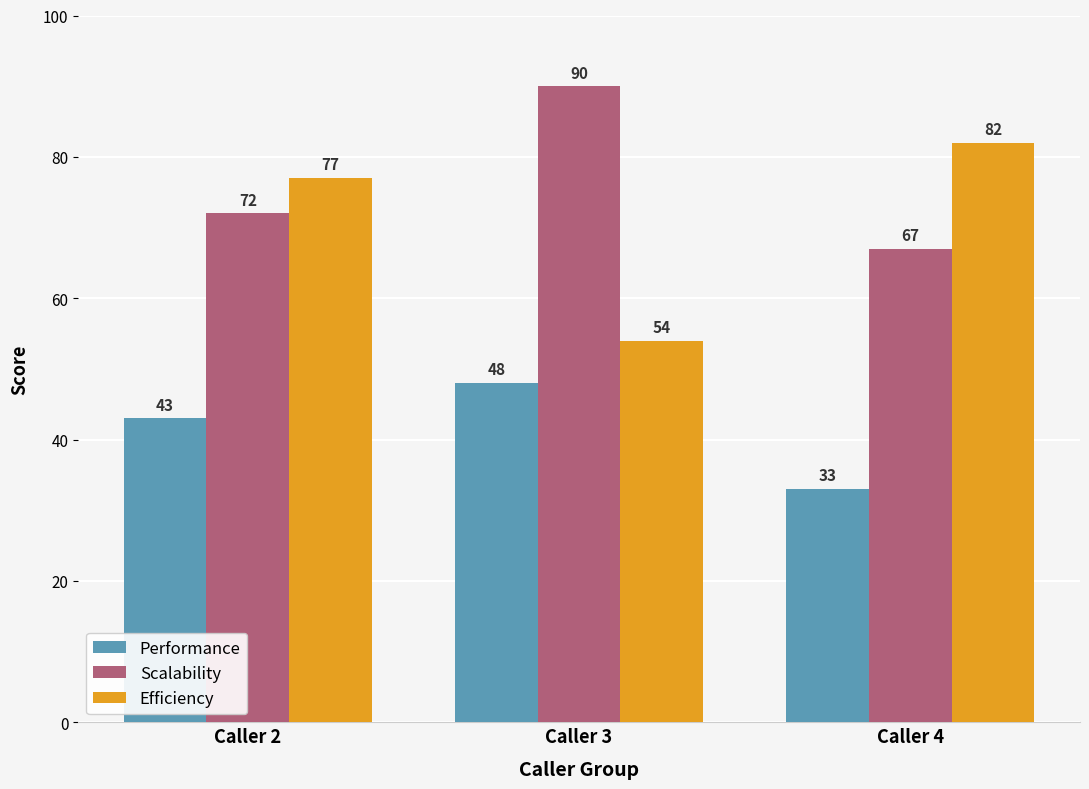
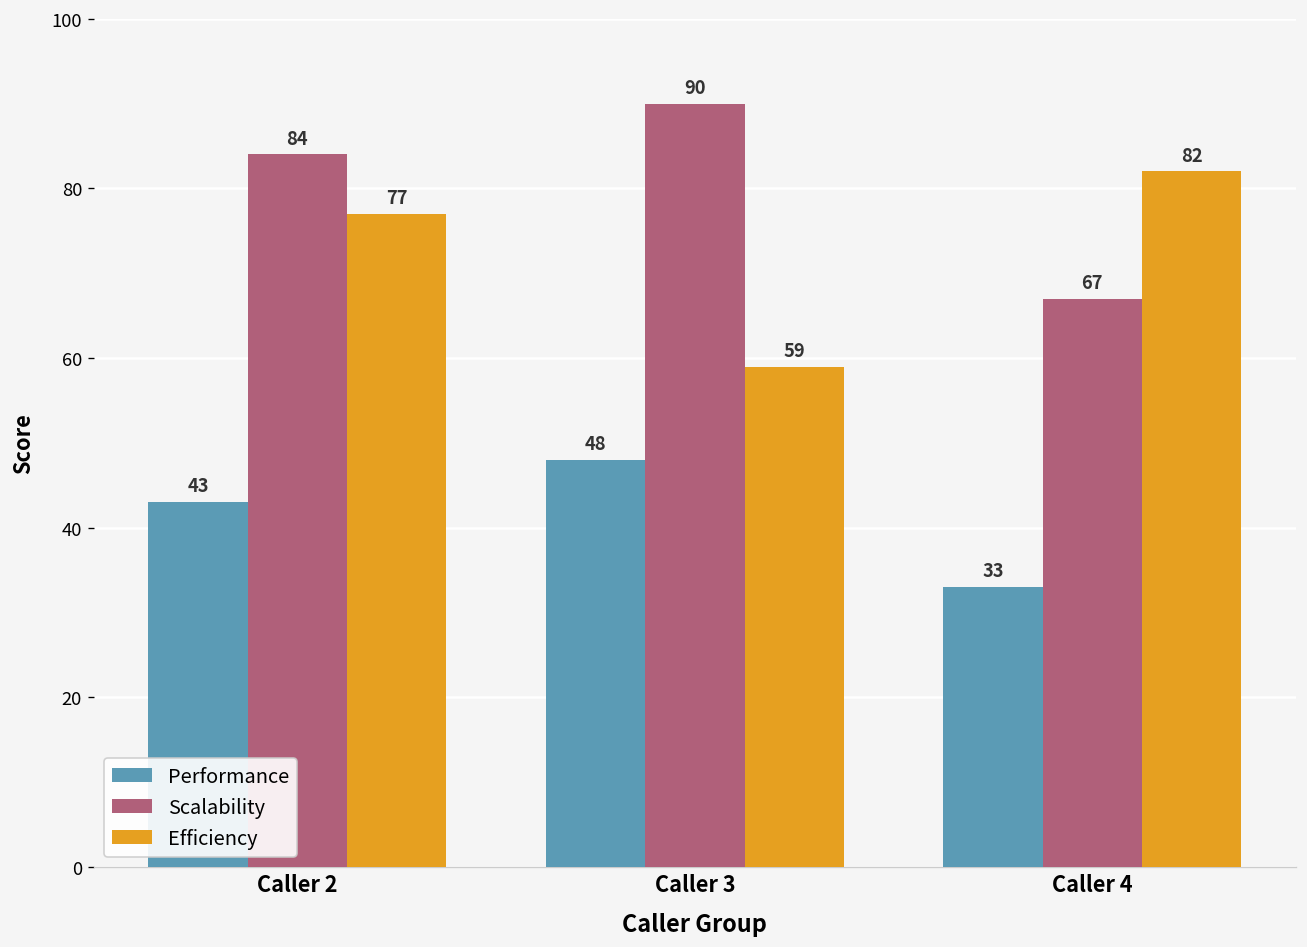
Scalability, Caller 2: 72 -> 84
Efficiency, Caller 3: 54 -> 59
